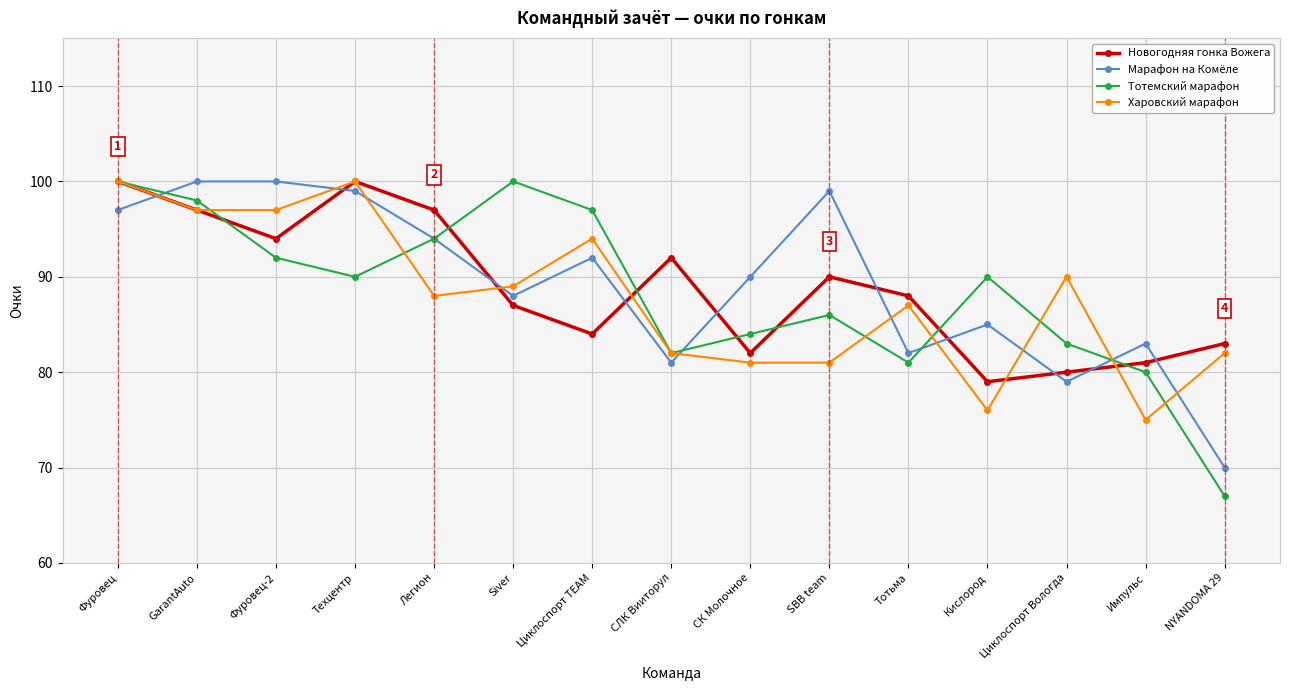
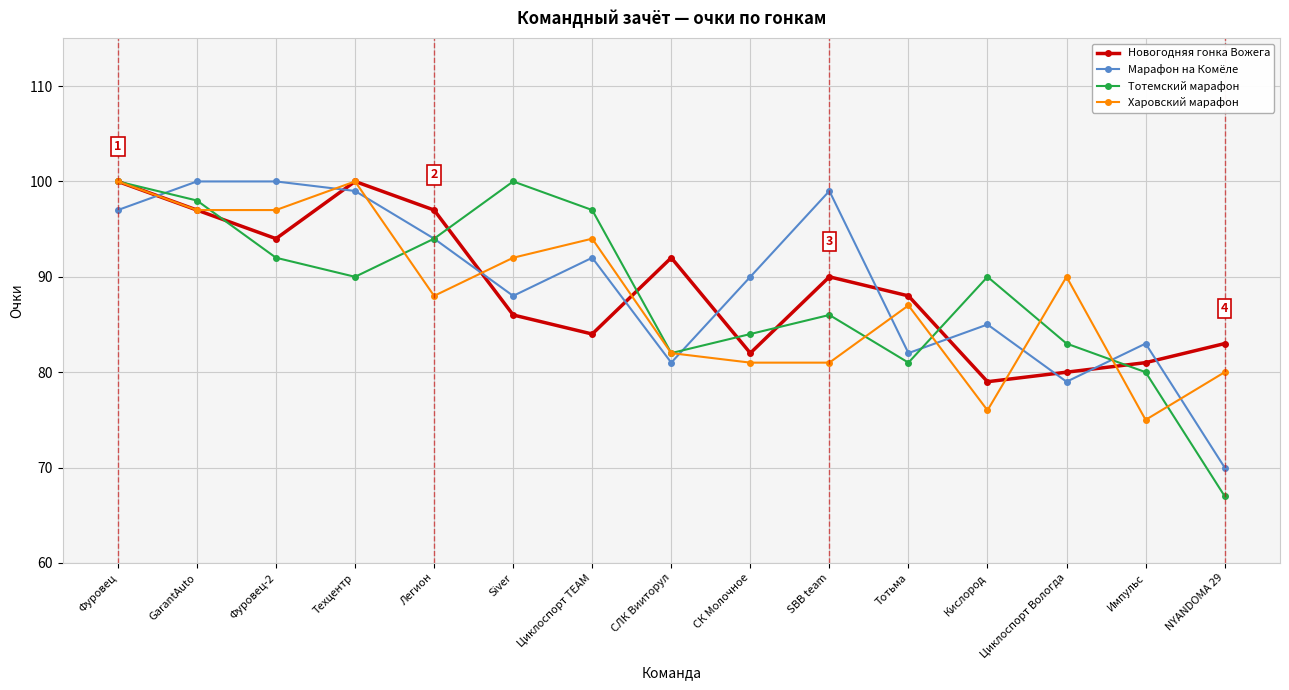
Новогодняя гонка Вожега, Siver: 87 -> 86
Харовский марафон, Siver: 89 -> 92
Харовский марафон, NYANDOMA 29: 82 -> 80
